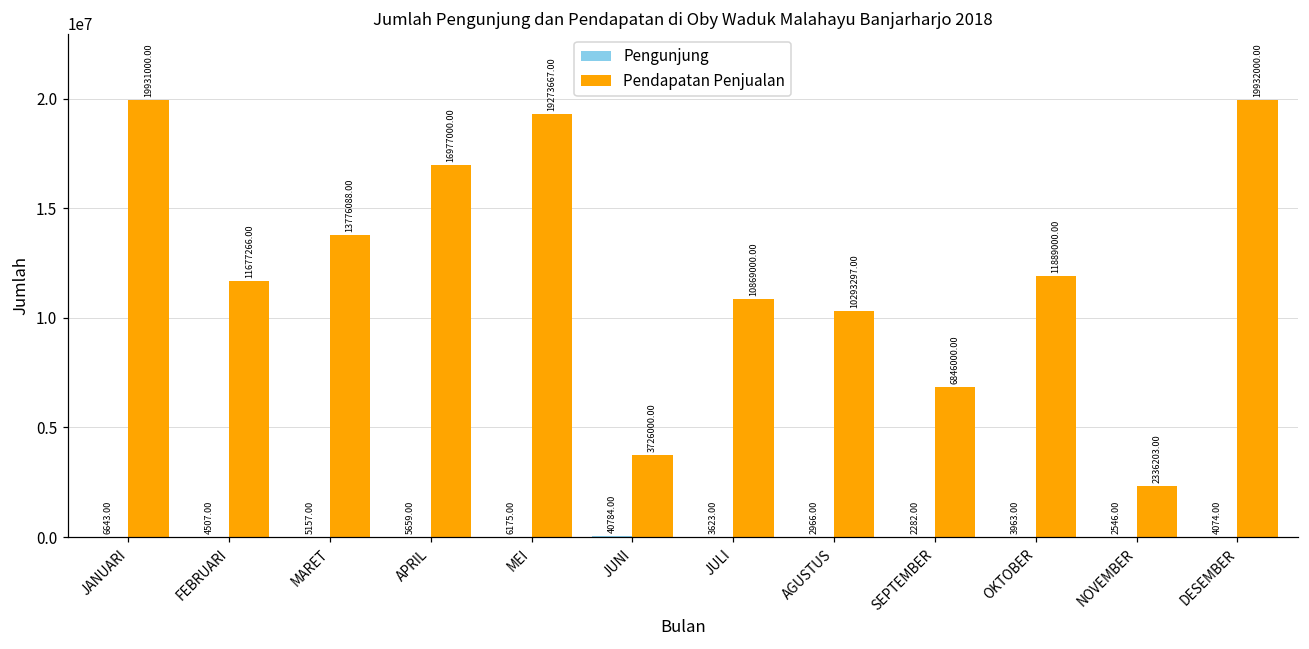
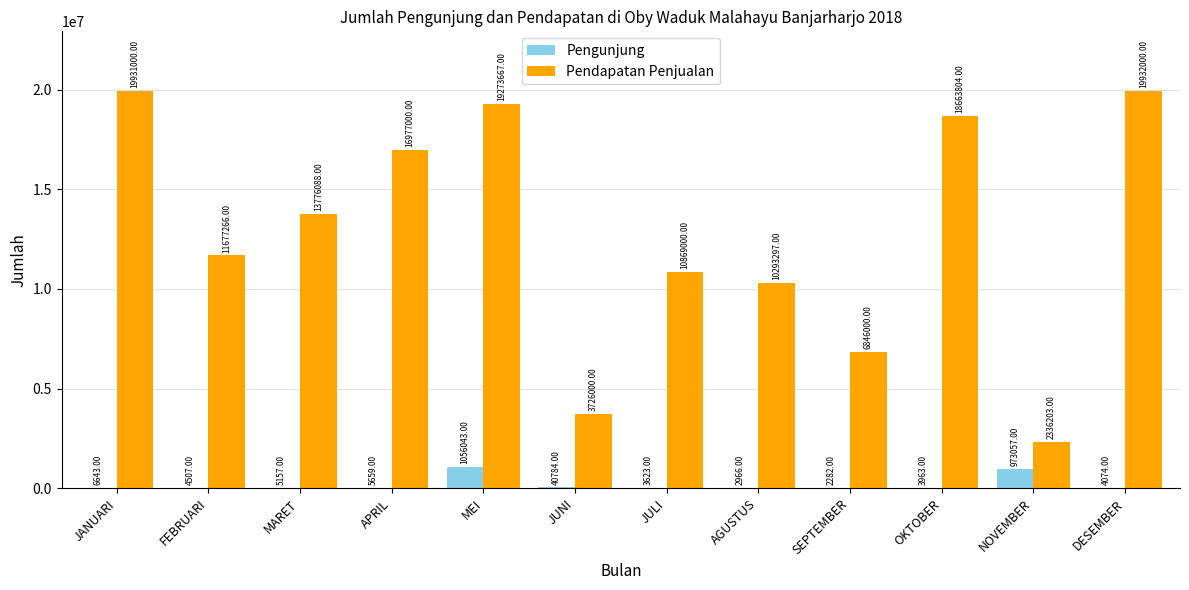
Pengunjung, MEI: 6175.00 -> 1056043.00
Pendapatan Penjualan, OKTOBER: 11889000.00 -> 18663804.00
Pengunjung, NOVEMBER: 2546.00 -> 973057.00
